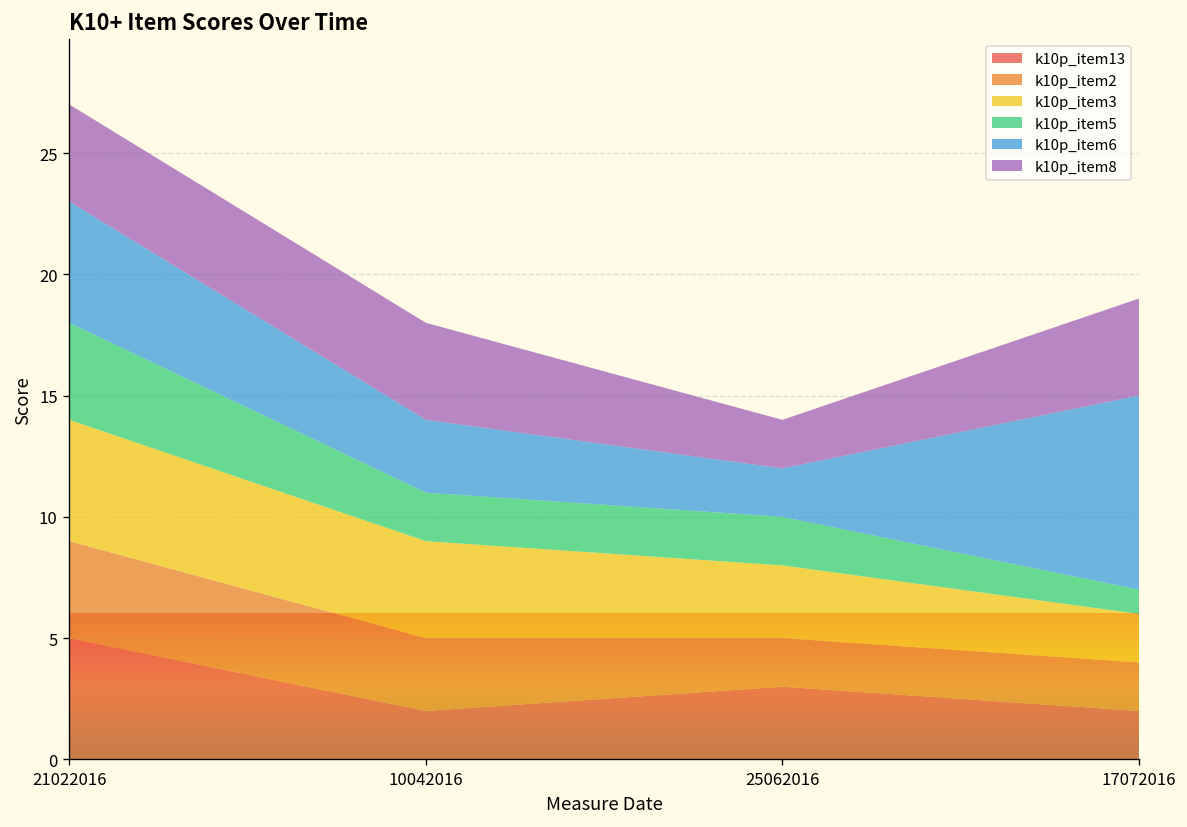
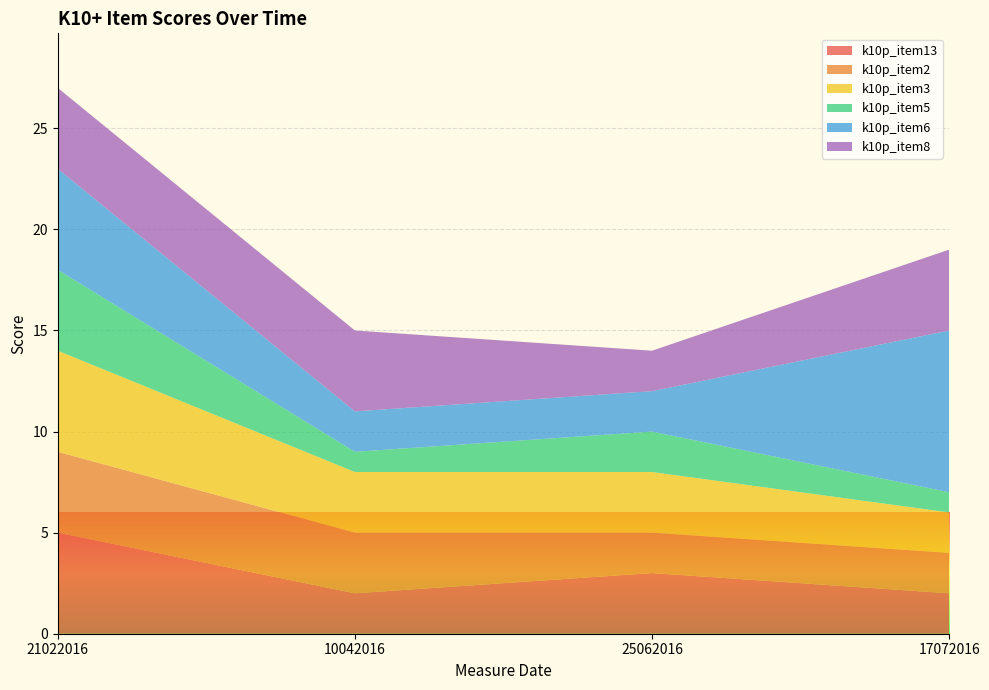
k10p_item3, 10042016: 4 -> 3
k10p_item5, 10042016: 2 -> 1
k10p_item6, 10042016: 3 -> 2
